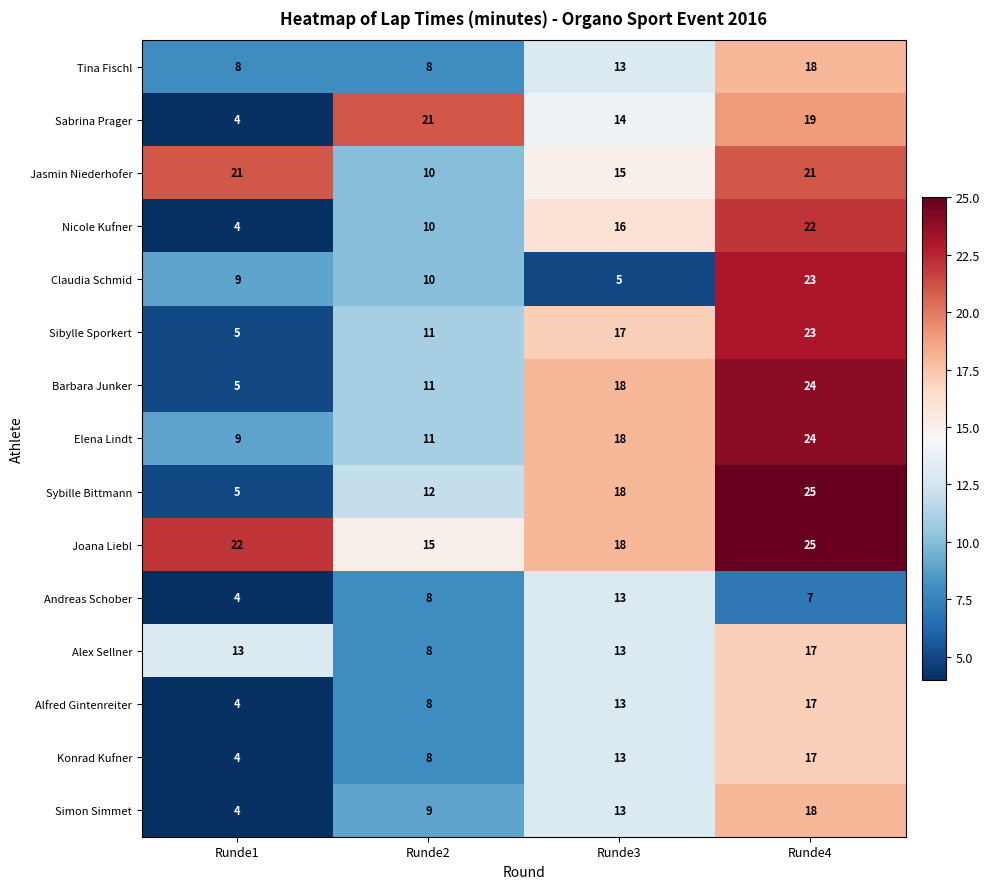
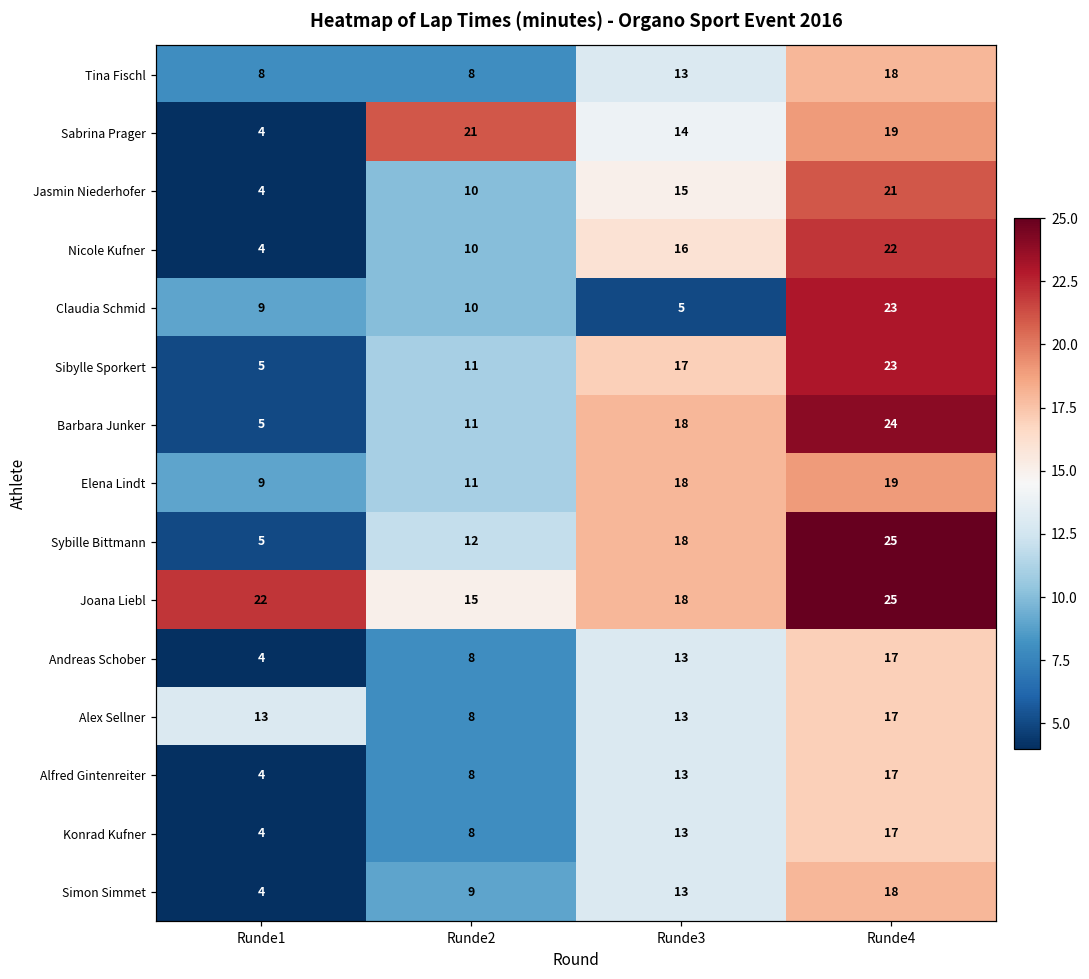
Jasmin Niederhofer, Runde1: 21 -> 4
Elena Lindt, Runde4: 24 -> 19
Andreas Schober, Runde4: 7 -> 17
